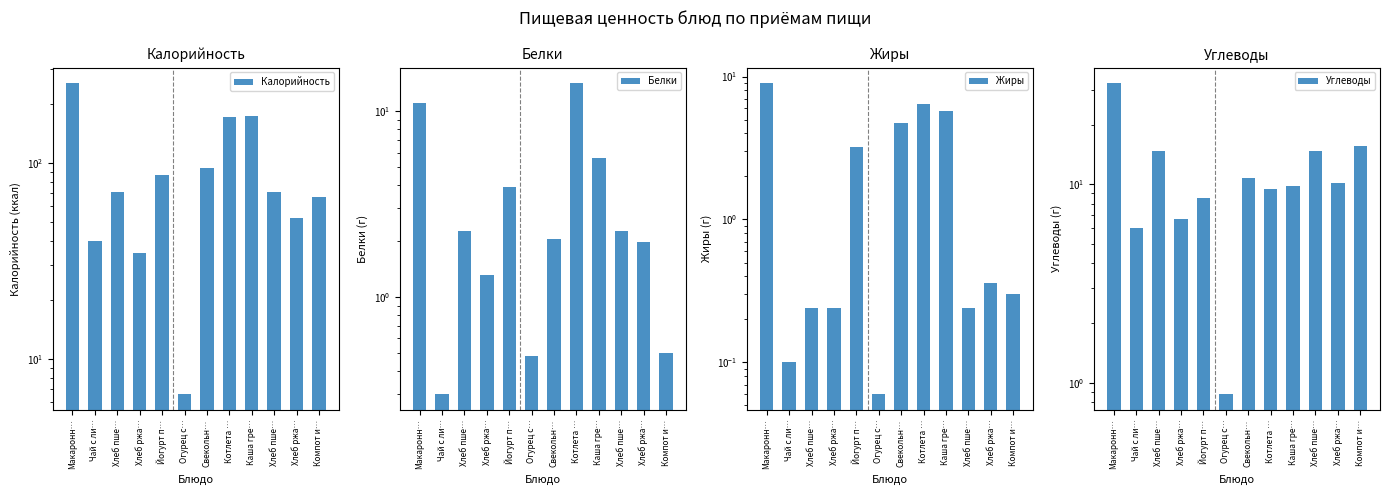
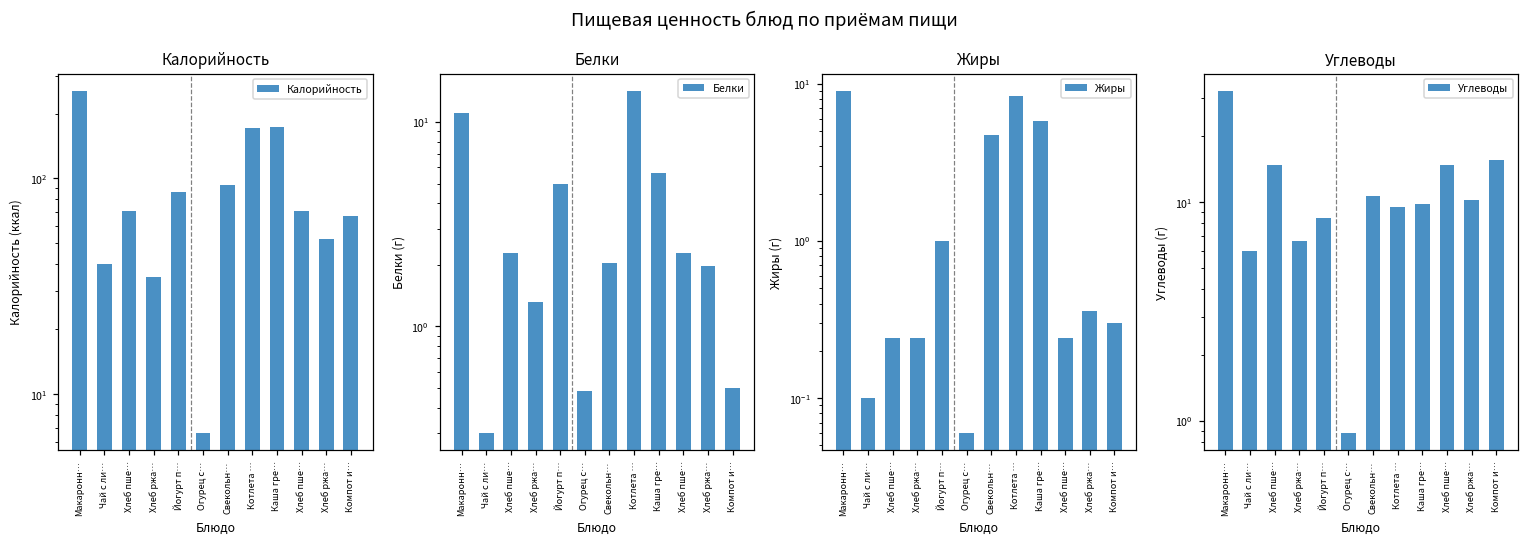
Белки, Йогурт п…: 3.9 -> 5.0
Жиры, Йогурт п…: 3.2 -> 1.0
Жиры, Котлета …: 6 -> 8
